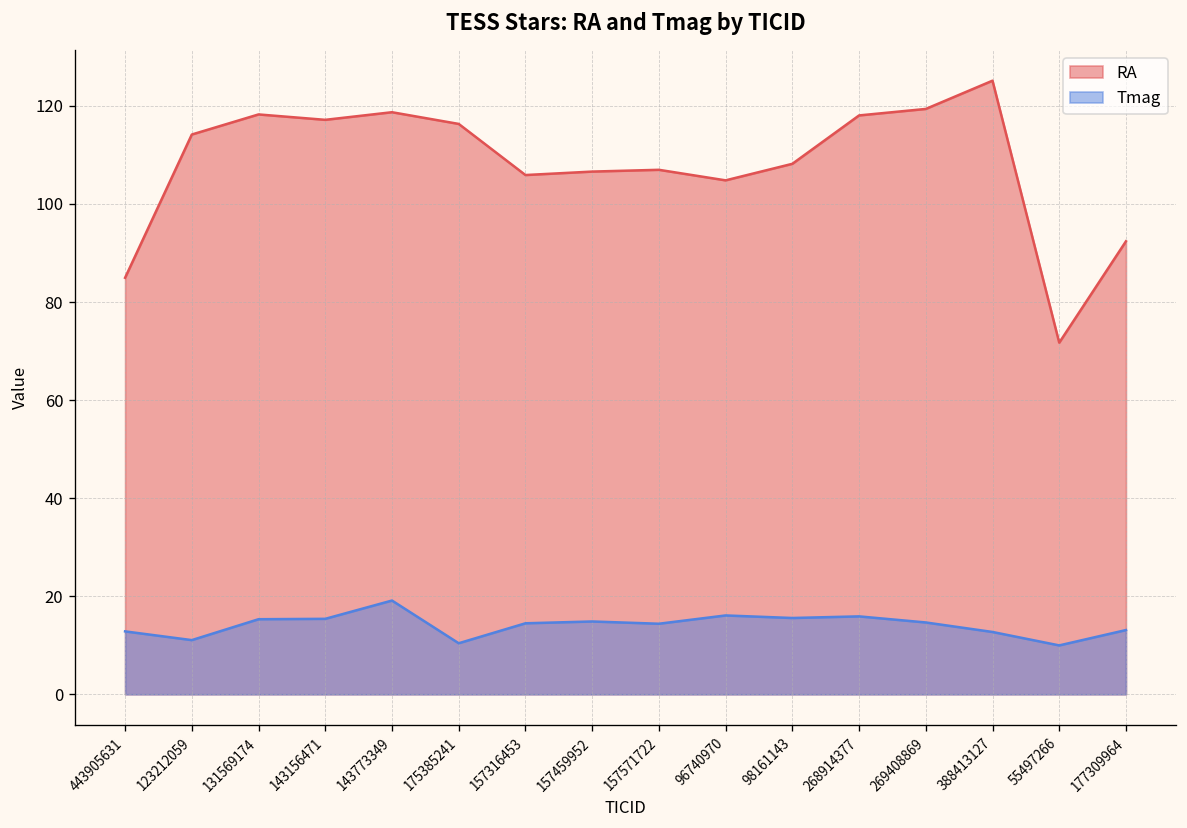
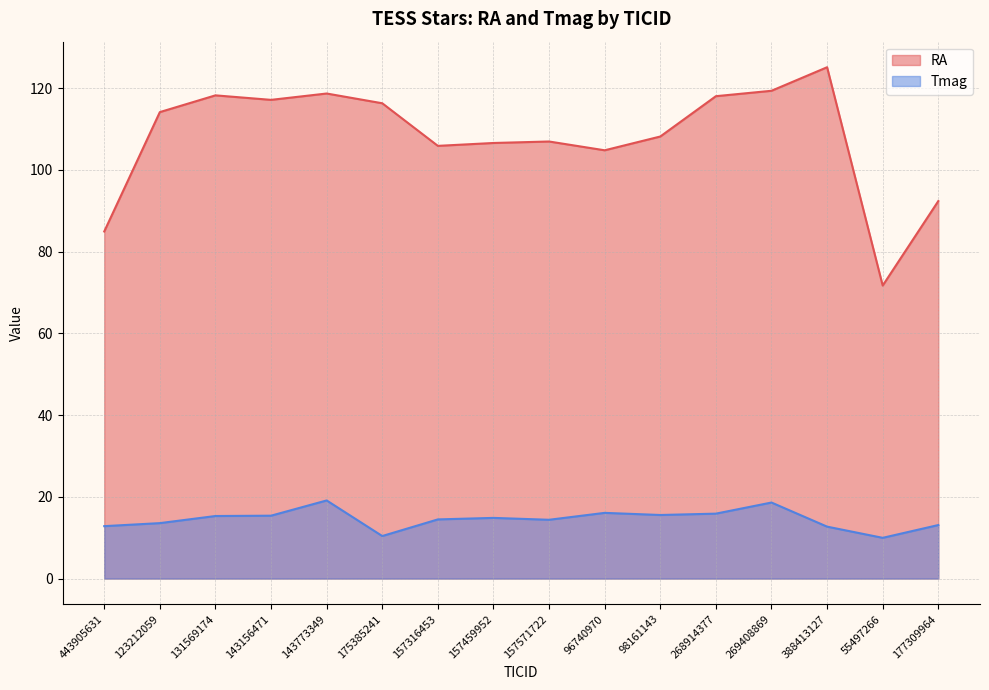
Tmag, 123212059: 11 -> 14
Tmag, 269408869: 15 -> 19
